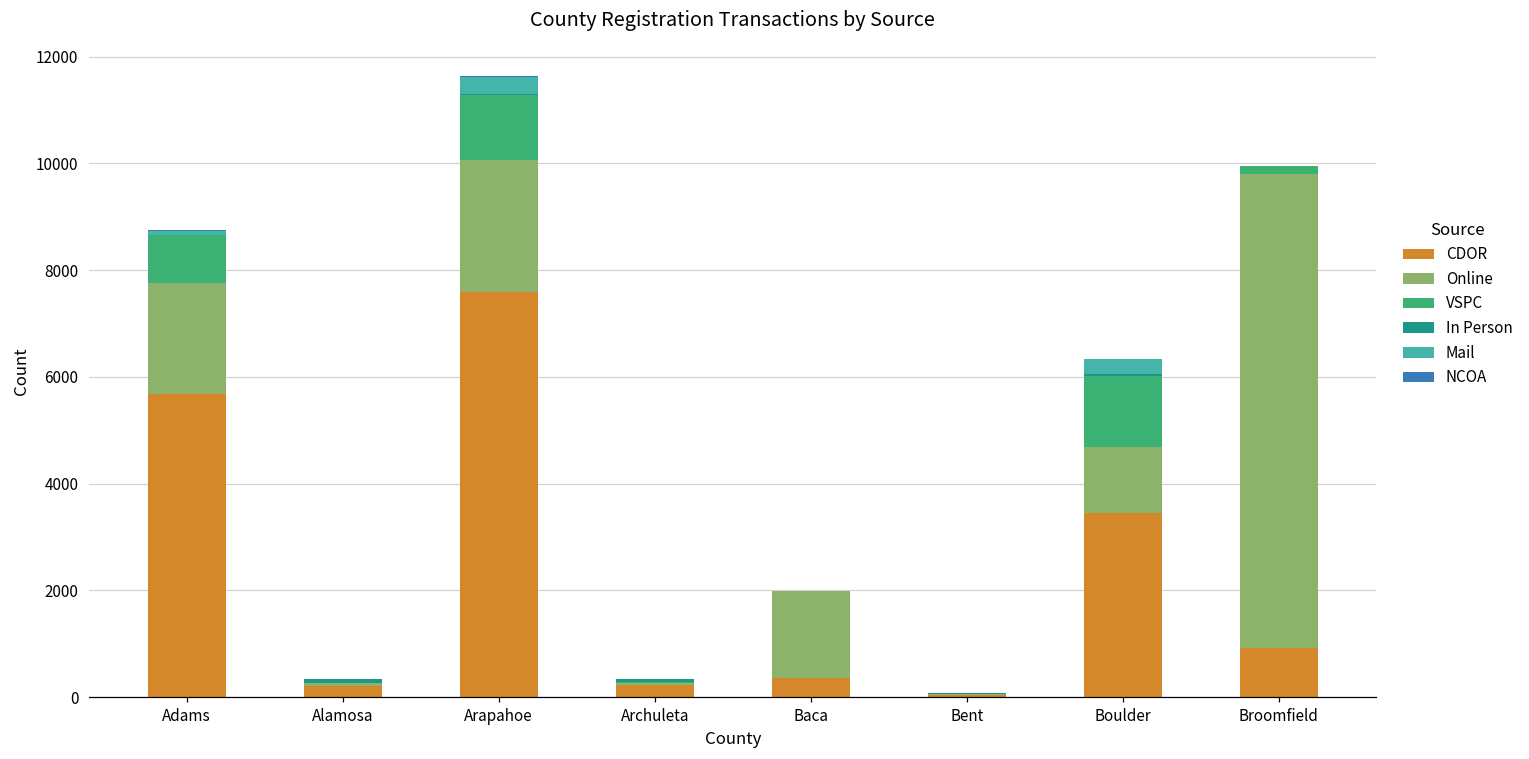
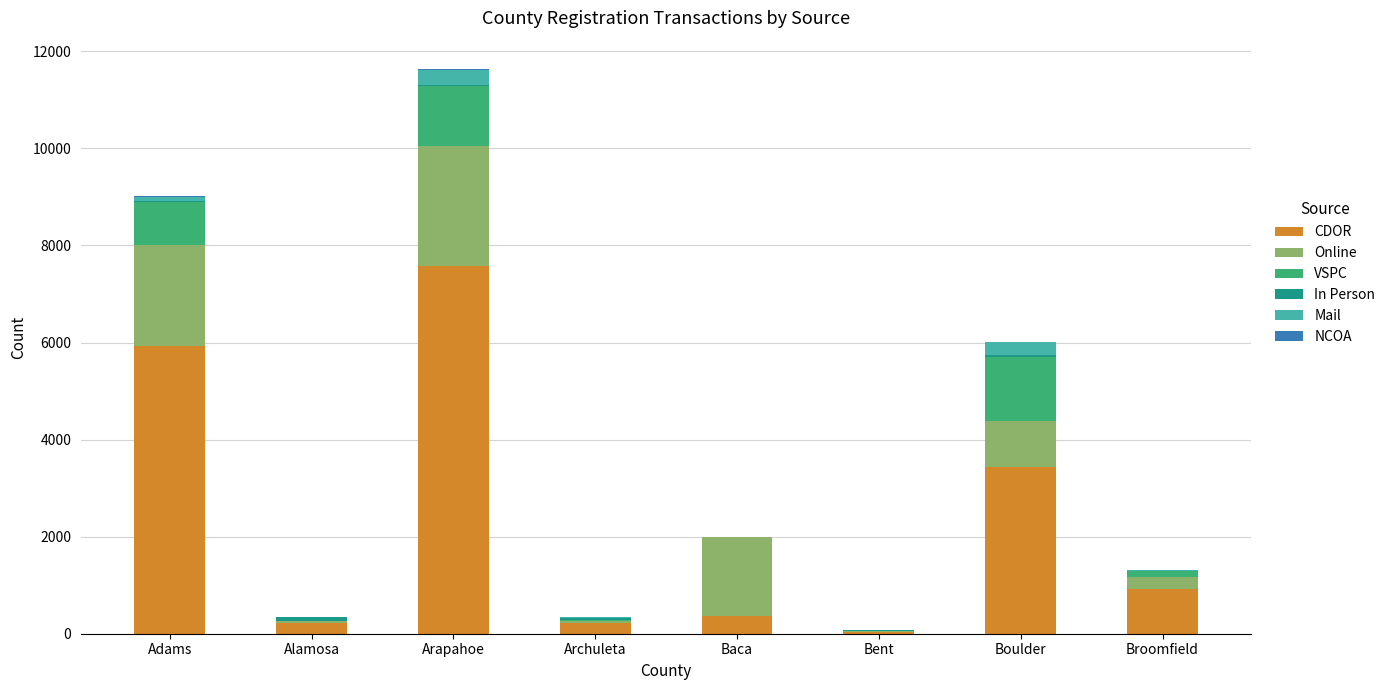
CDOR, Adams: 5700 -> 5900
Online, Boulder: 1300 -> 900
Online, Broomfield: 8900 -> 200
